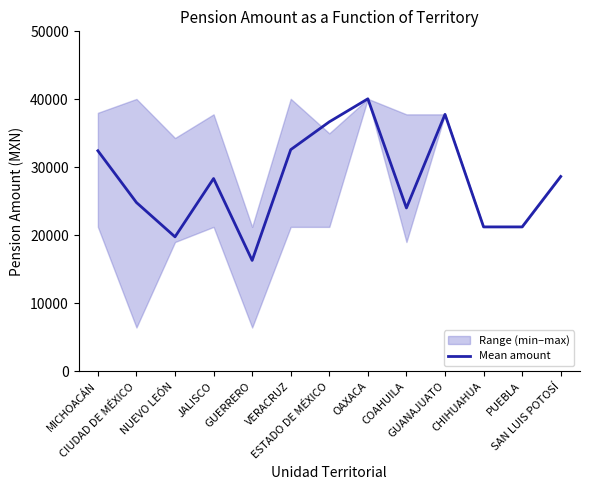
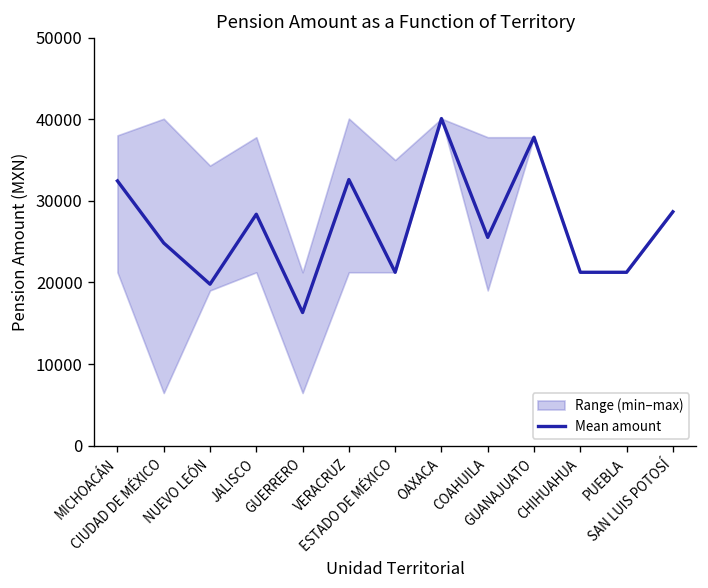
Mean amount, ESTADO DE MÉXICO: 37000 -> 21000
Mean amount, COAHUILA: 24000 -> 26000
